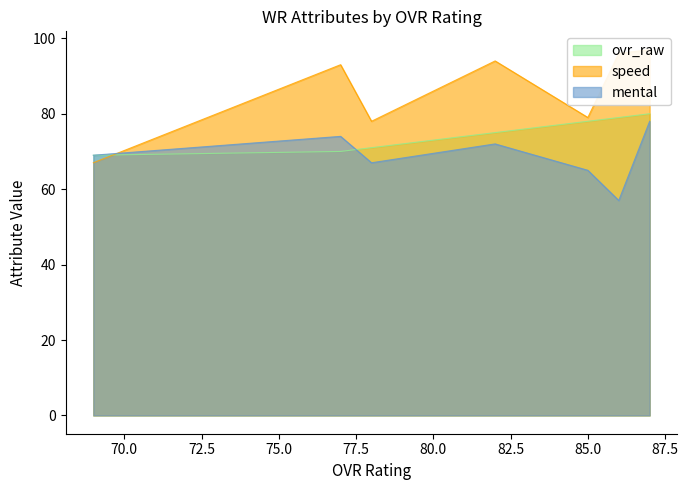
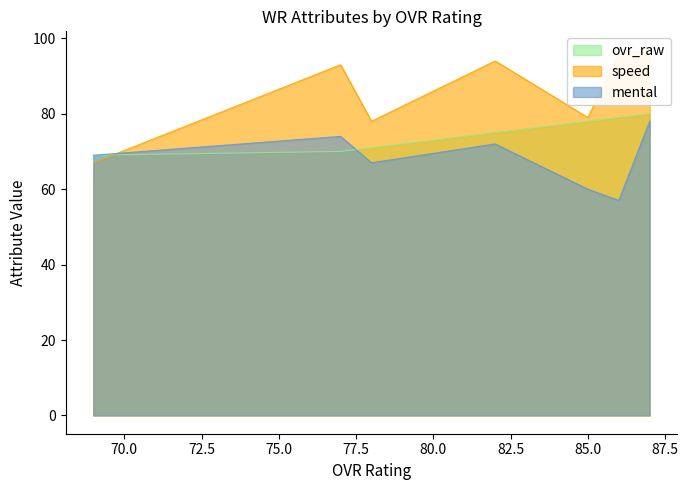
mental, 85.0: 65 -> 60
